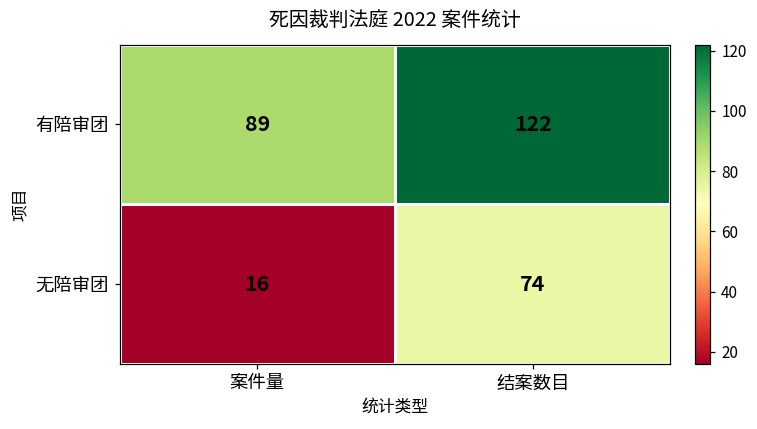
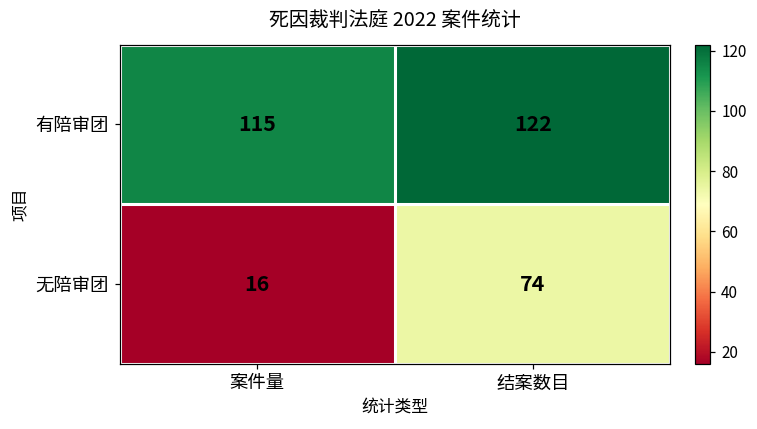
有陪审团, 案件量: 89 -> 115
